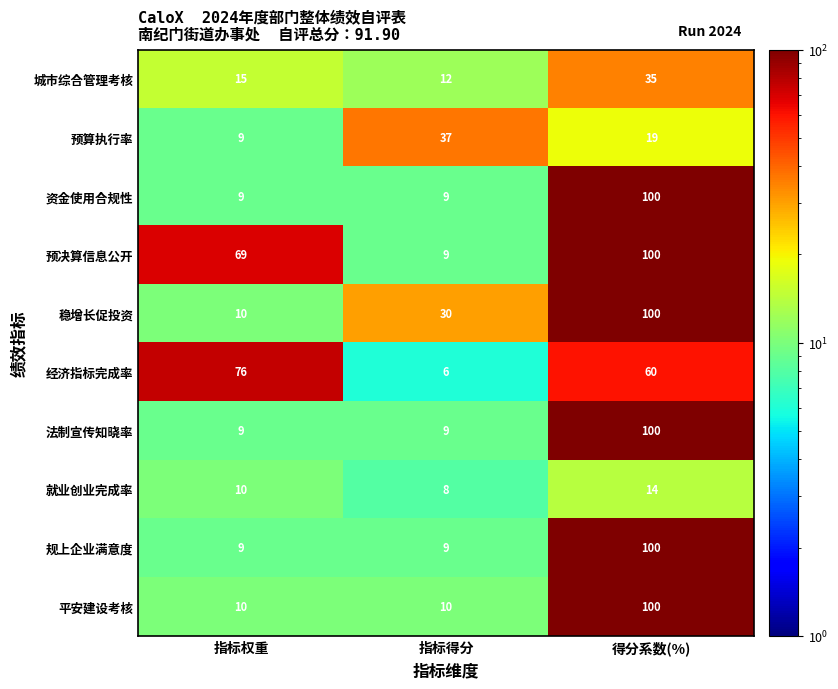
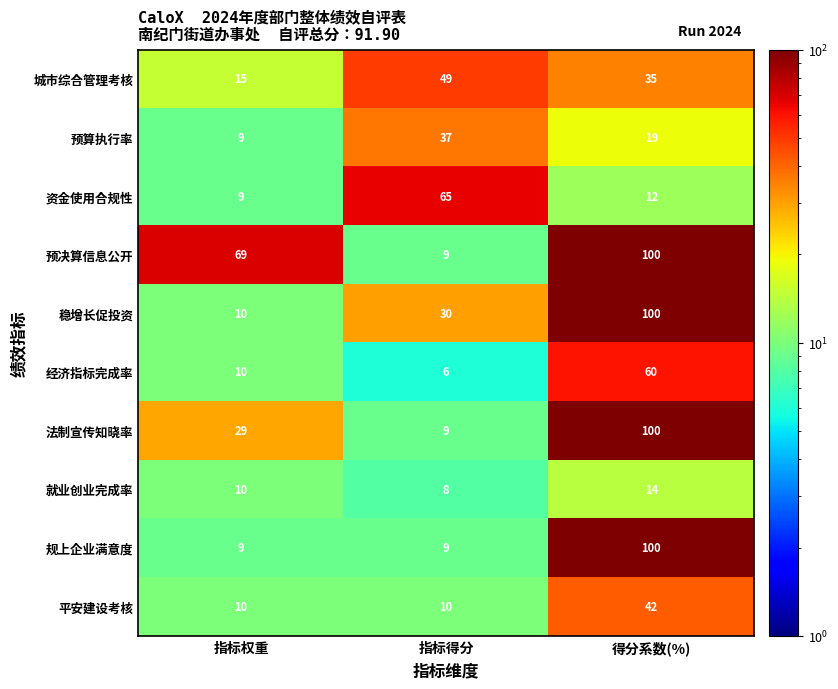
城市综合管理考核, 指标得分: 12 -> 49
资金使用合规性, 指标得分: 9 -> 65
资金使用合规性, 得分系数(%): 100 -> 12
经济指标完成率, 指标权重: 76 -> 10
法制宣传知晓率, 指标权重: 9 -> 29
平安建设考核, 得分系数(%): 100 -> 42
